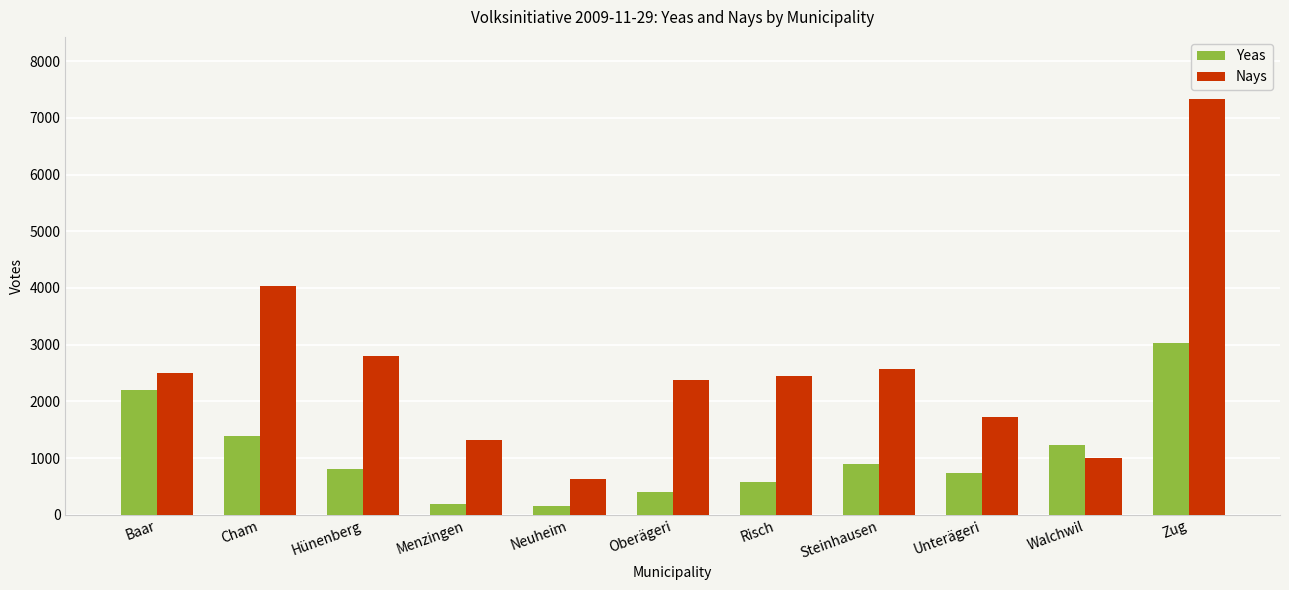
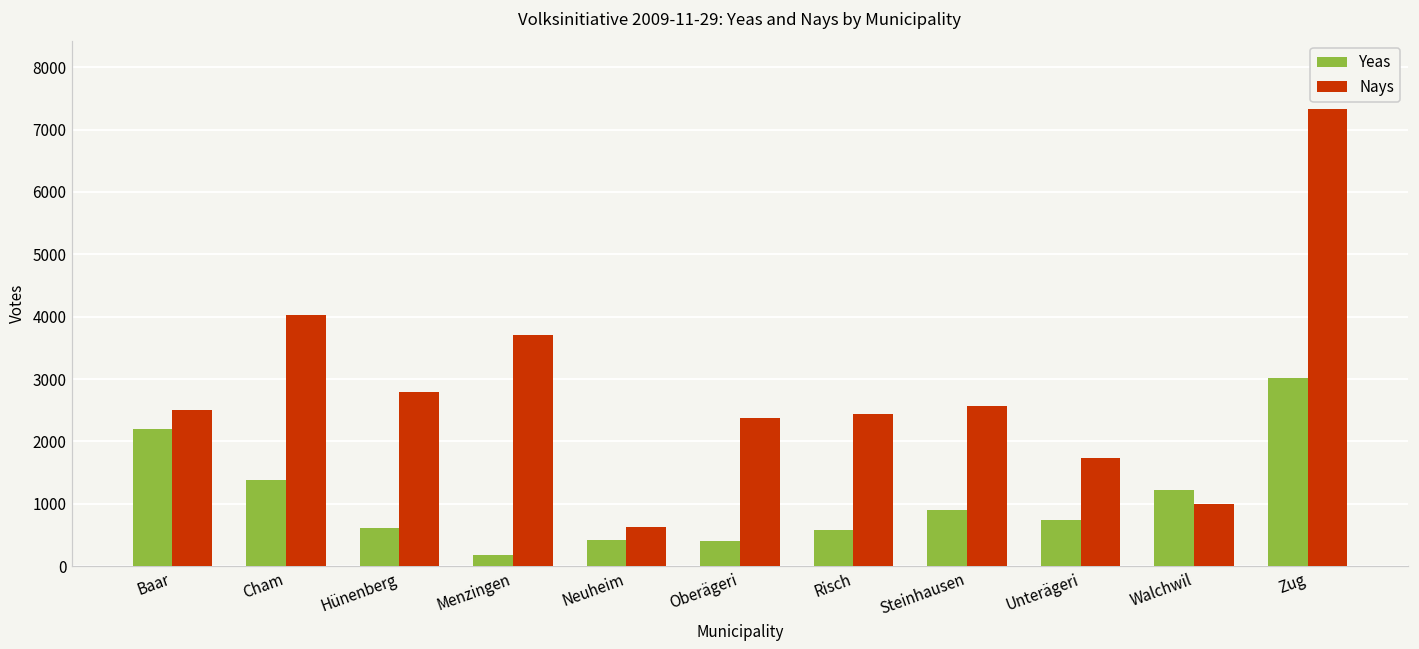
Yeas, Hünenberg: 800 -> 600
Nays, Menzingen: 1300 -> 3700
Yeas, Neuheim: 200 -> 400
